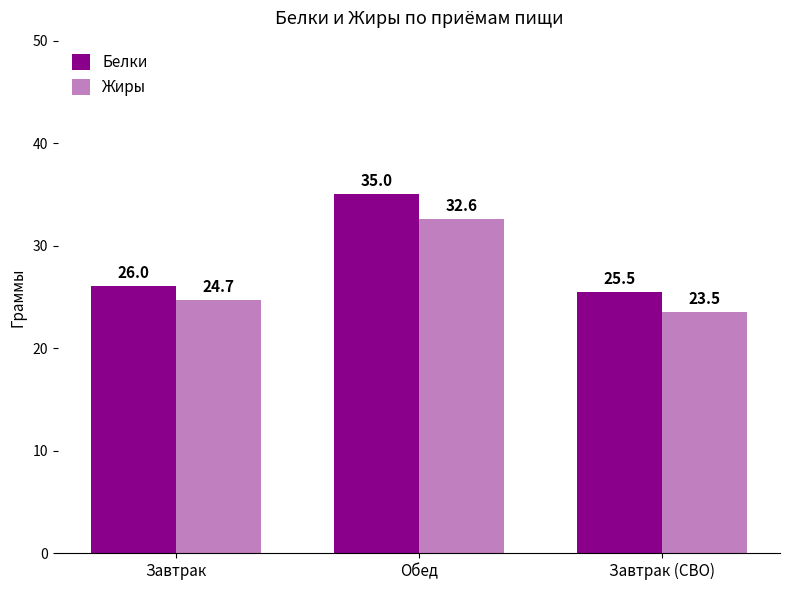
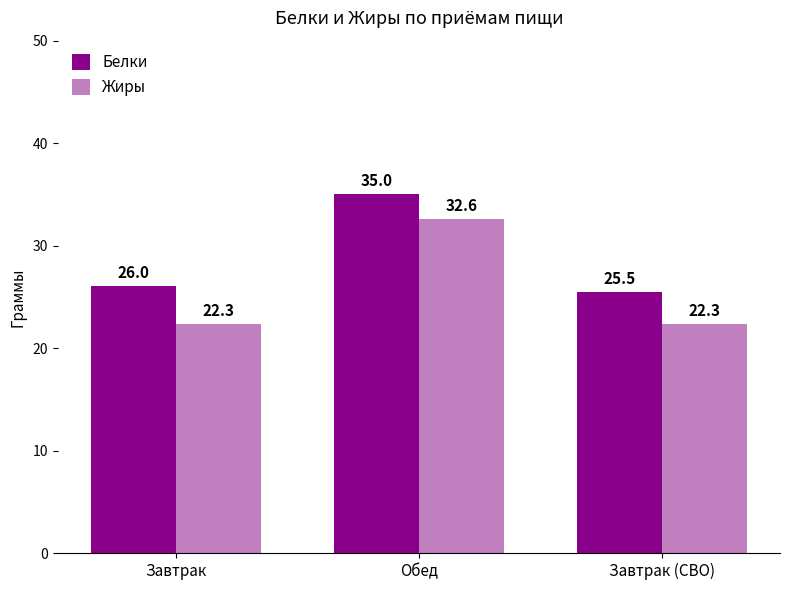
Жиры, Завтрак: 24.7 -> 22.3
Жиры, Завтрак (СВО): 23.5 -> 22.3
